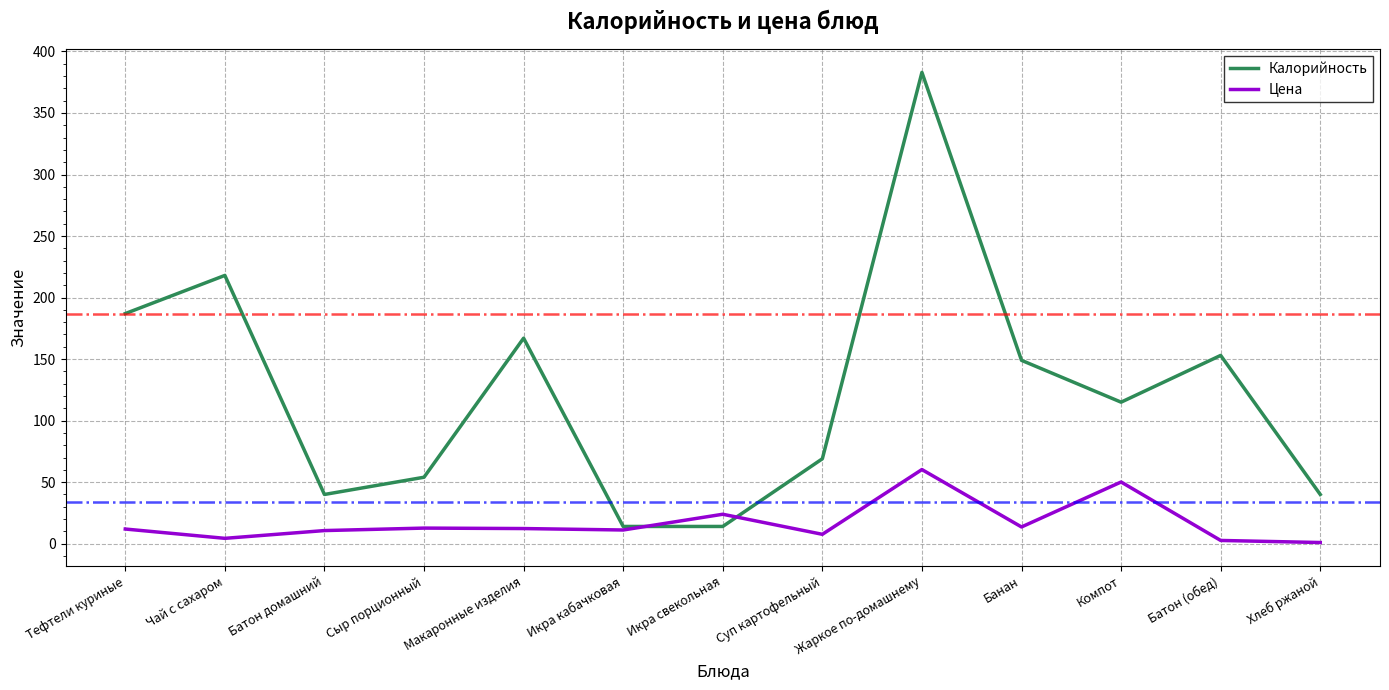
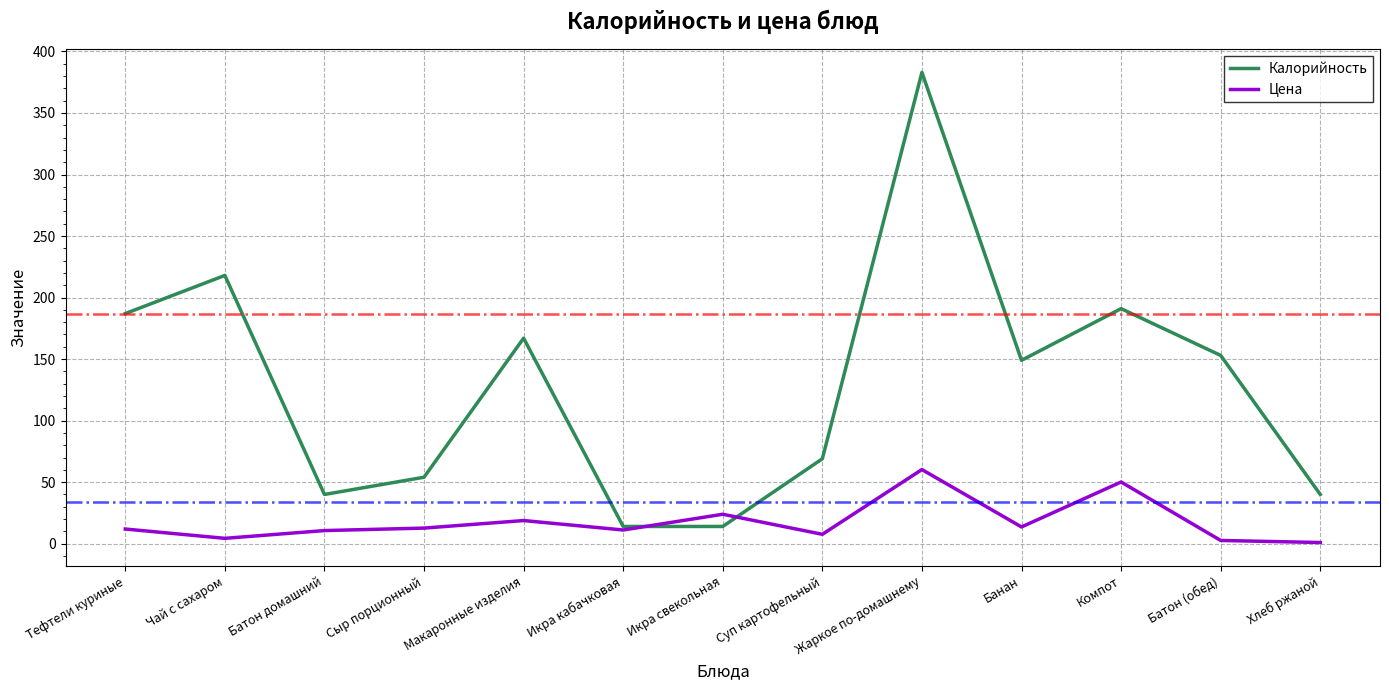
Цена, Макаронные изделия: 12 -> 19
Калорийность, Компот: 115 -> 191
